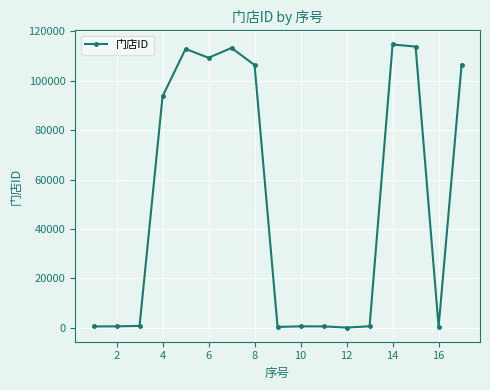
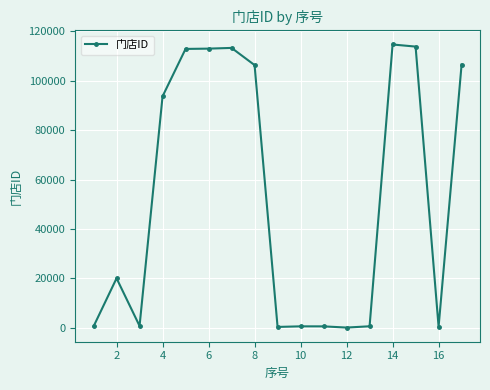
2: 1000 -> 20000
6: 109000 -> 113000
